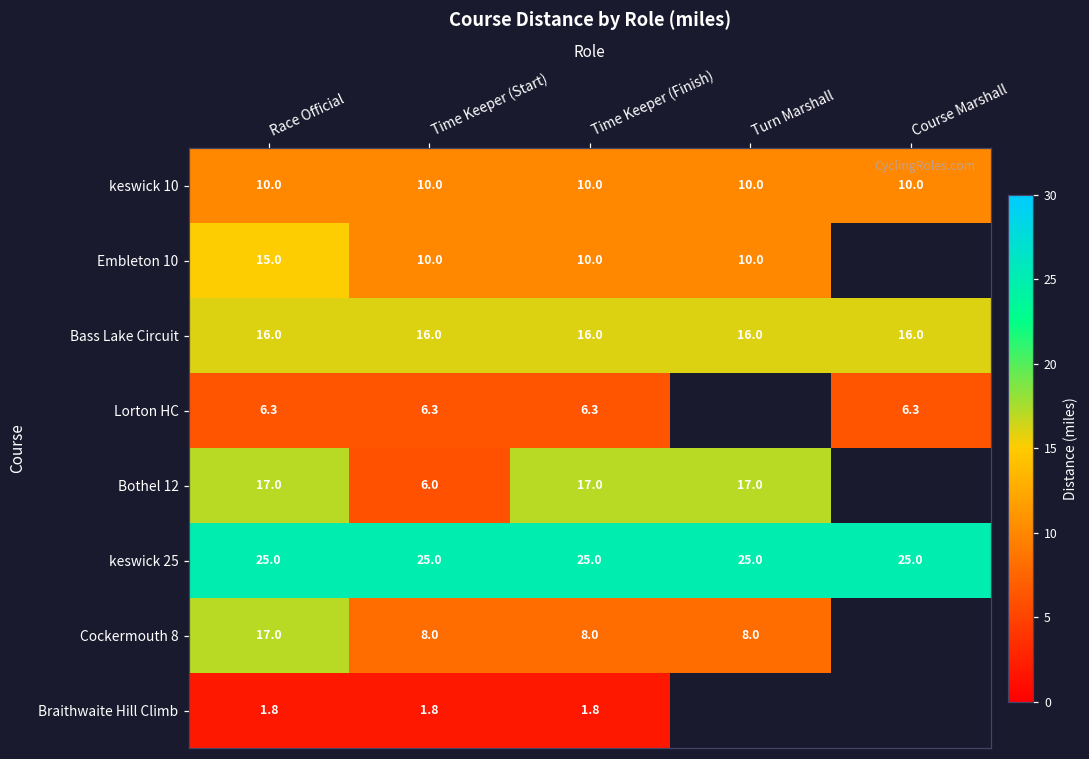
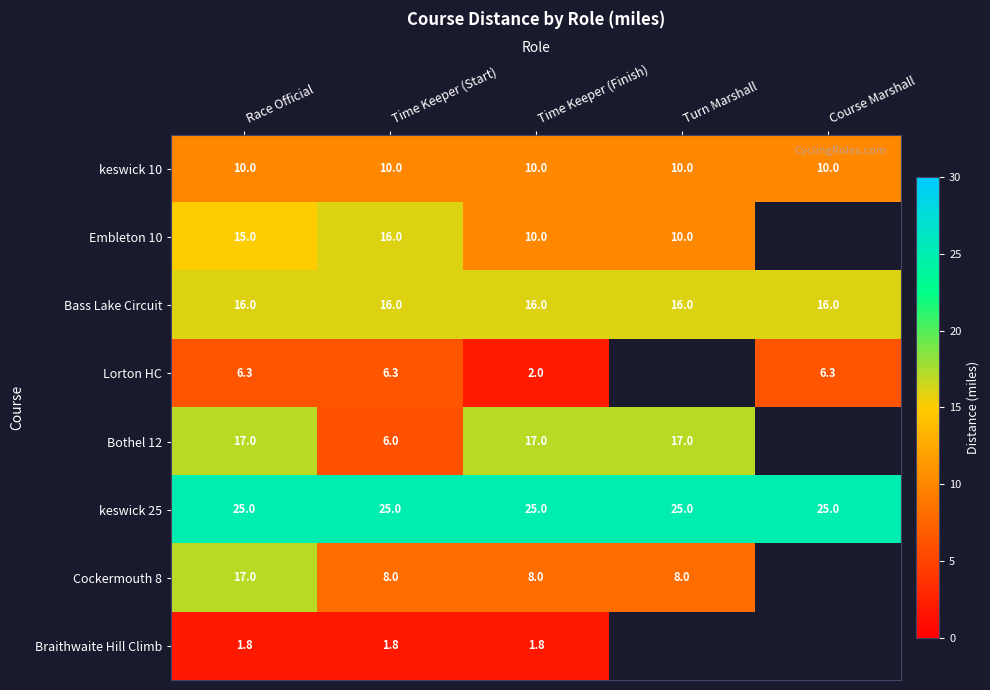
Embleton 10, Time Keeper (Start): 10.0 -> 16.0
Lorton HC, Time Keeper (Finish): 6.3 -> 2.0
